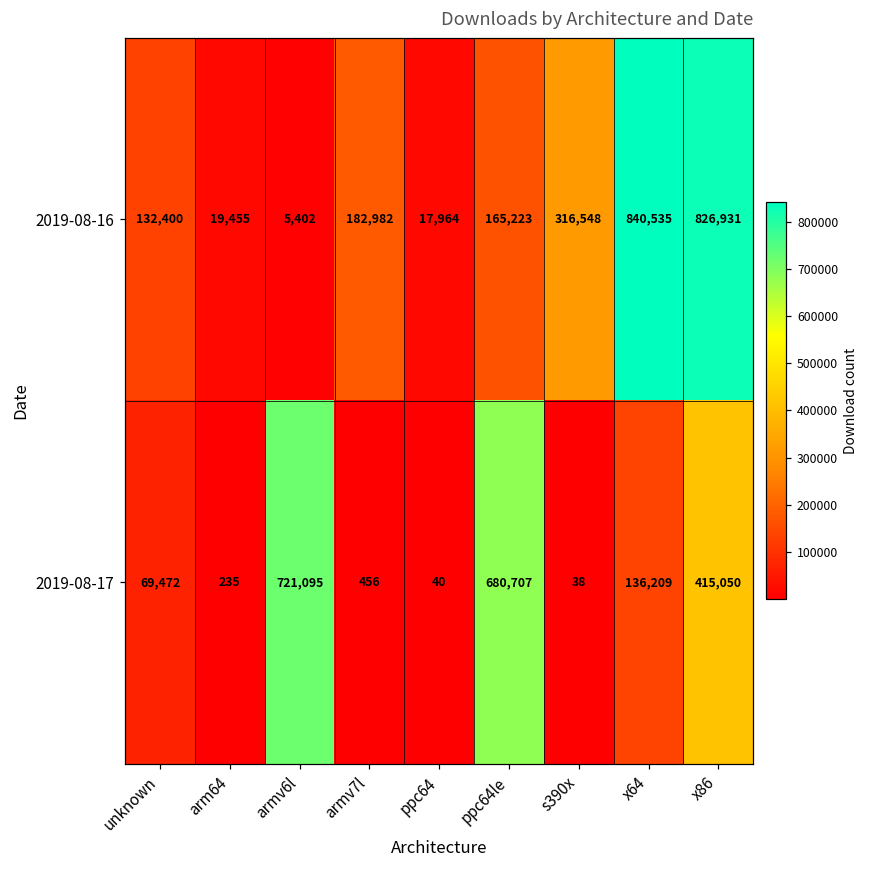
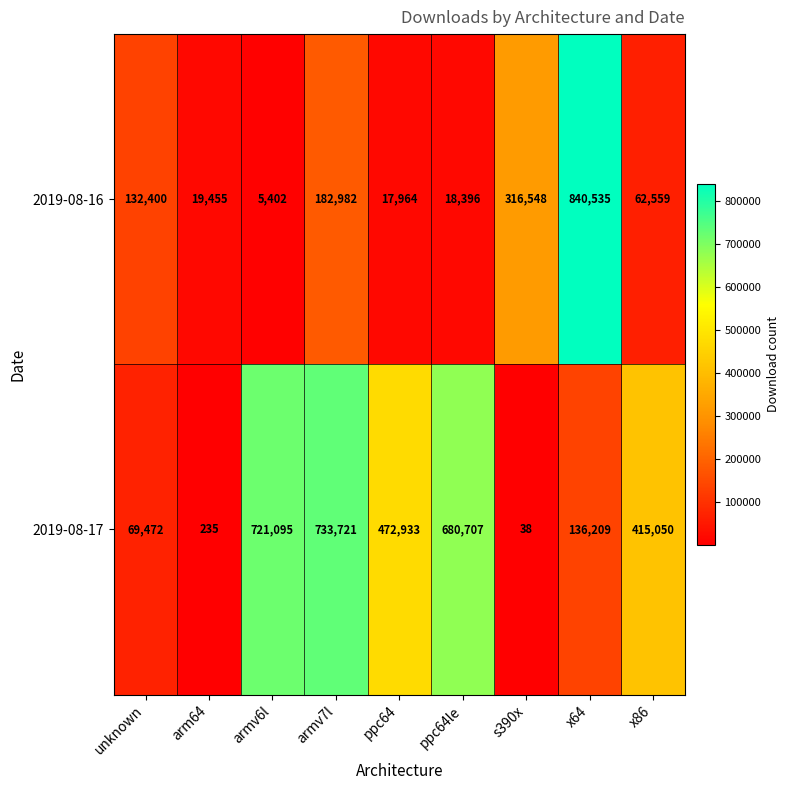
2019-08-16, ppc64le: 165,223 -> 18,396
2019-08-16, x86: 826,931 -> 62,559
2019-08-17, armv7l: 456 -> 733,721
2019-08-17, ppc64: 40 -> 472,933
